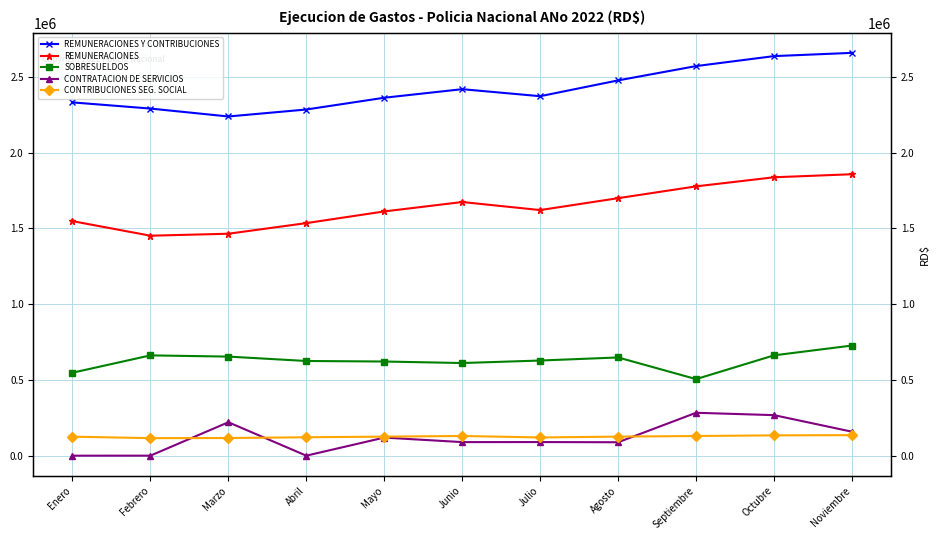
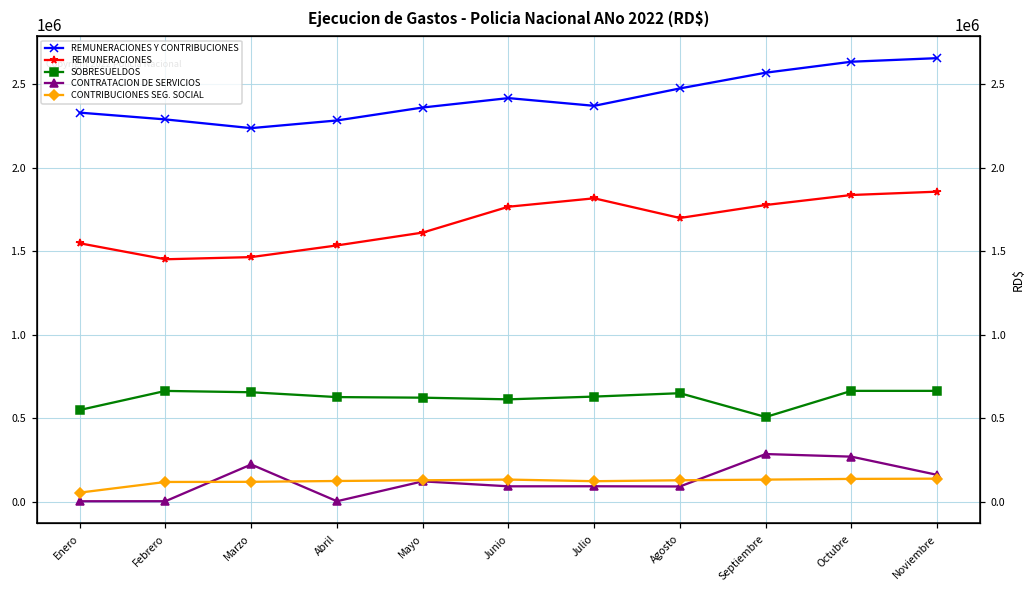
CONTRIBUCIONES SEG. SOCIAL, Enero: 130000 -> 50000
REMUNERACIONES, Junio: 1670000 -> 1770000
REMUNERACIONES, Julio: 1620000 -> 1820000
SOBRESUELDOS, Noviembre: 730000 -> 660000
